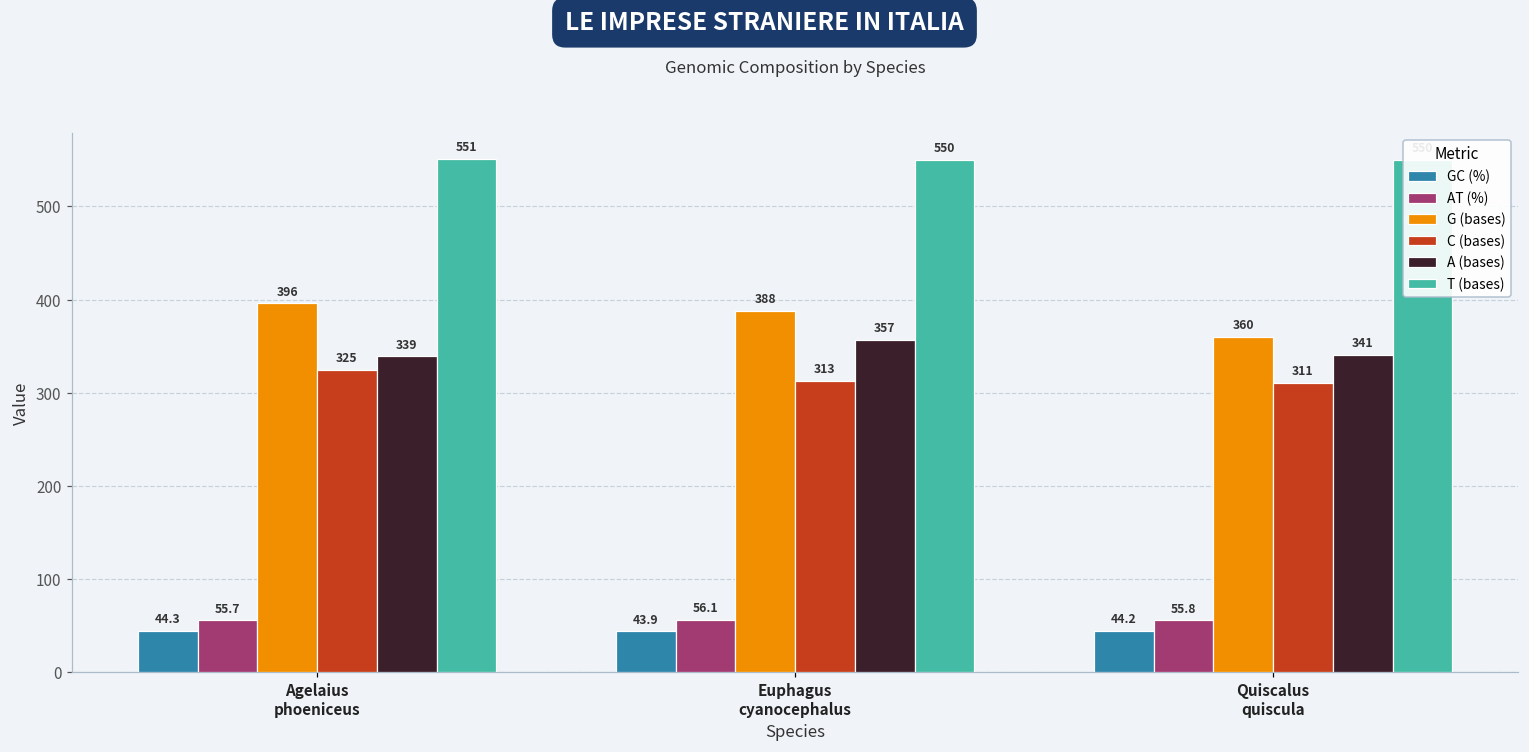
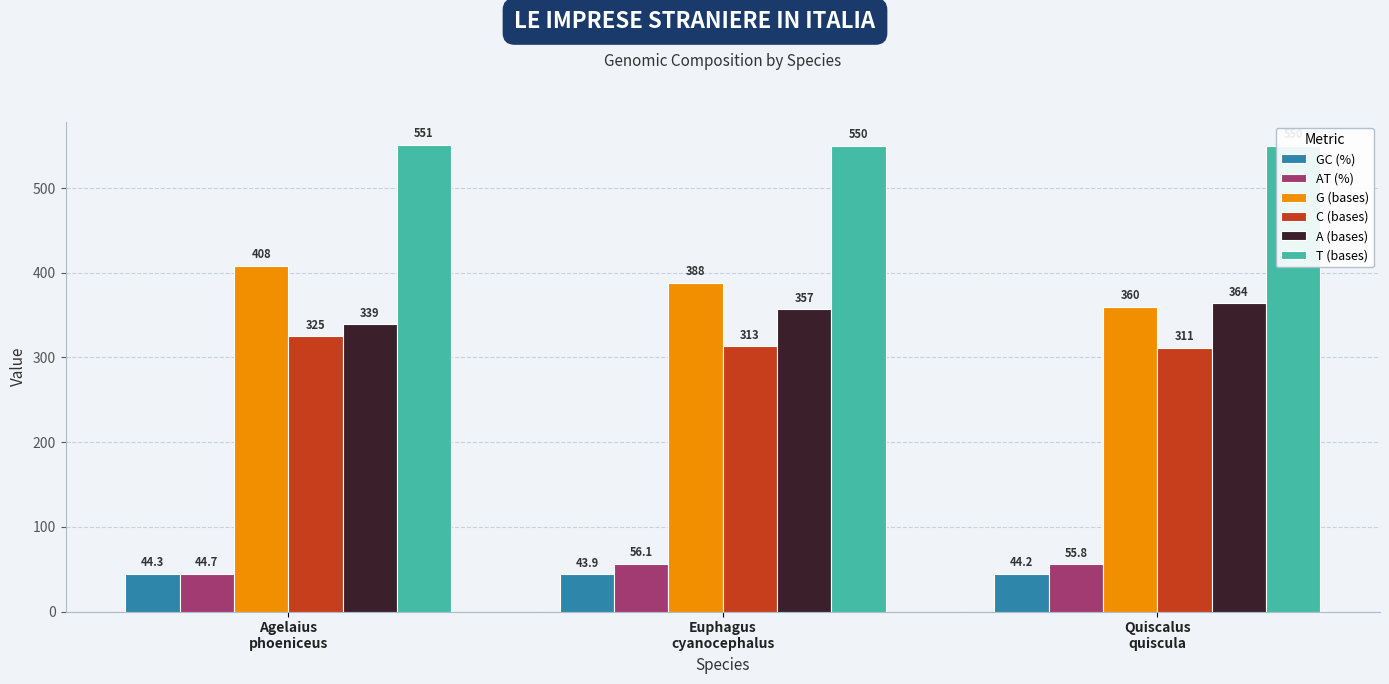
AT (%), Agelaius phoeniceus: 55.7 -> 44.7
G (bases), Agelaius phoeniceus: 396 -> 408
A (bases), Quiscalus quiscula: 341 -> 364
